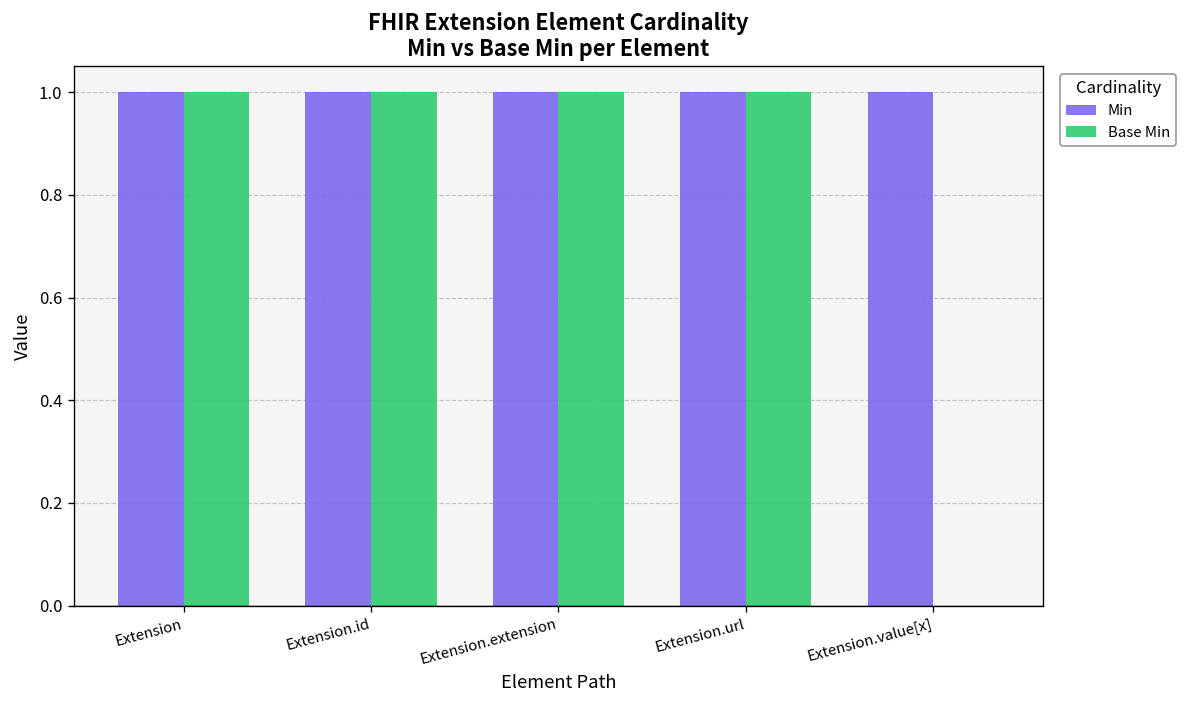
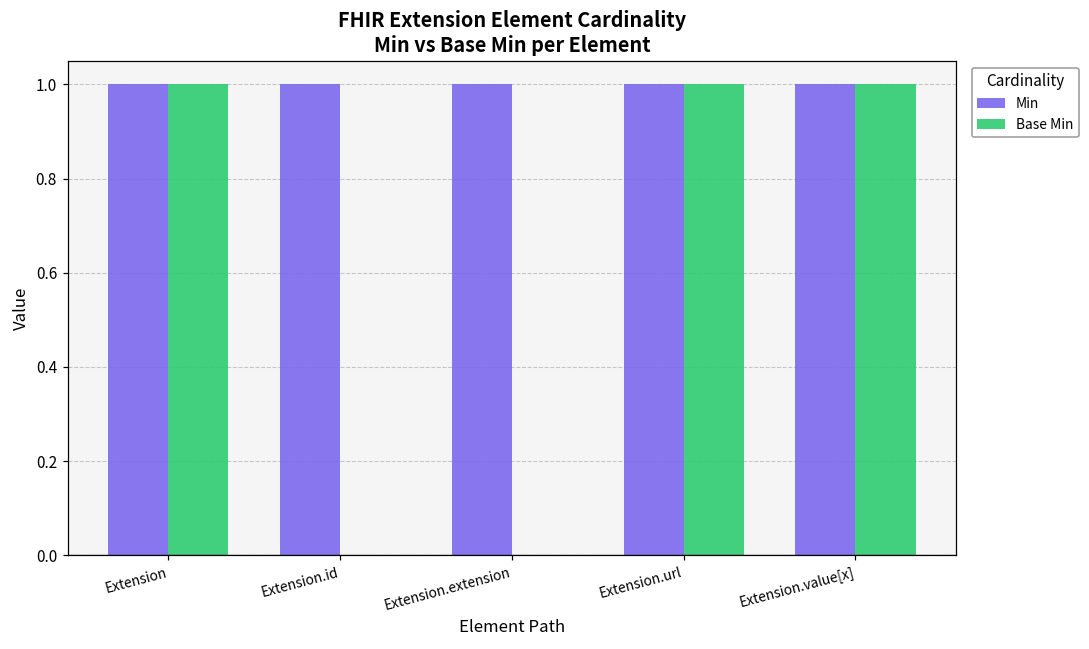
Base Min, Extension.id: 1 -> 0
Base Min, Extension.extension: 1 -> 0
Base Min, Extension.value[x]: 0 -> 1
